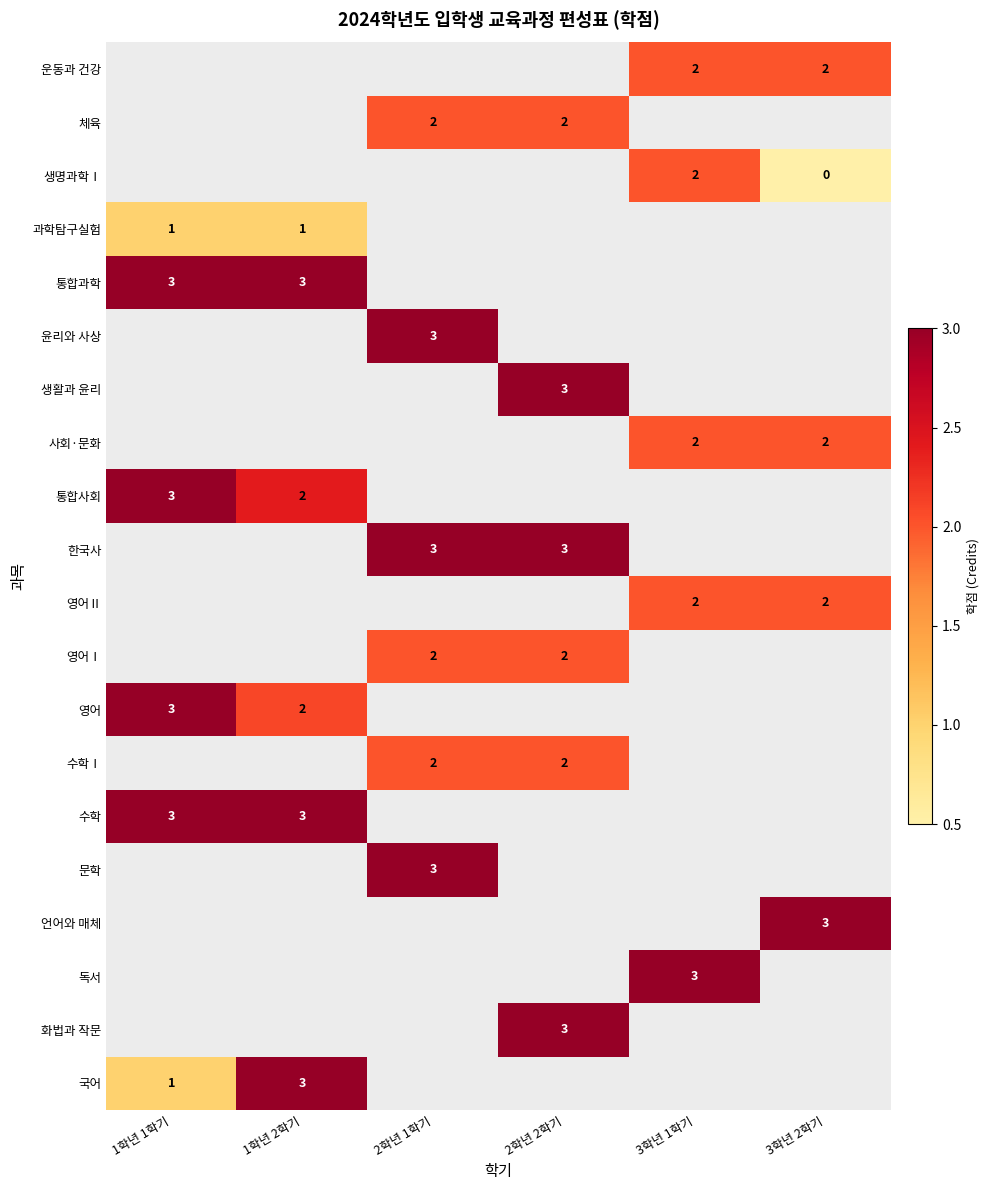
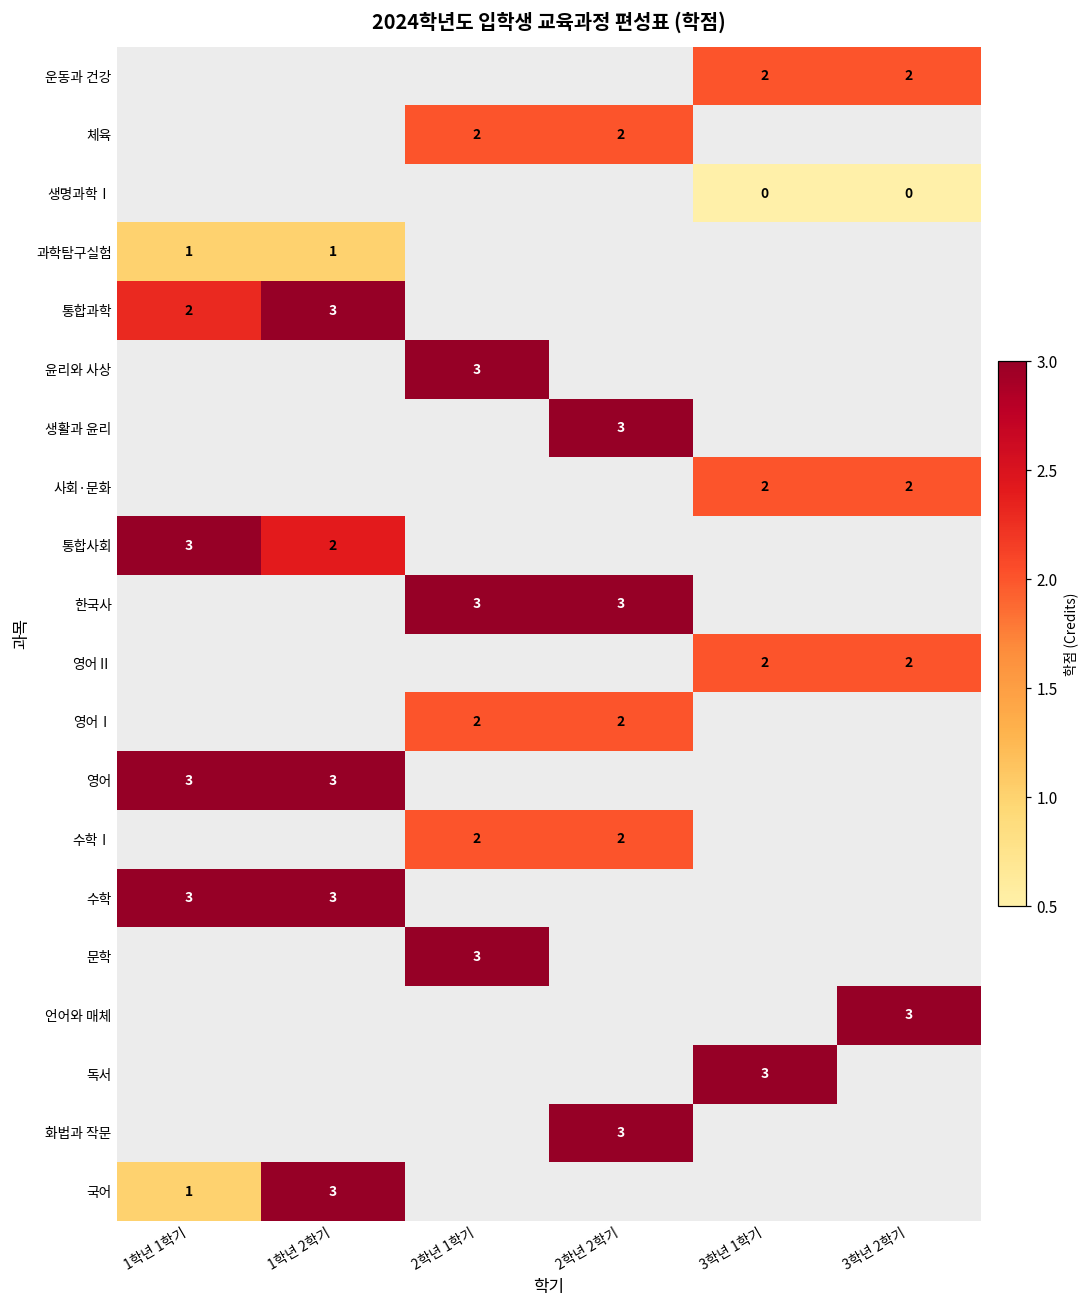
생명과학Ⅰ, 3학년 1학기: 2 -> 0
통합과학, 1학년 1학기: 3 -> 2
영어, 1학년 2학기: 2 -> 3
